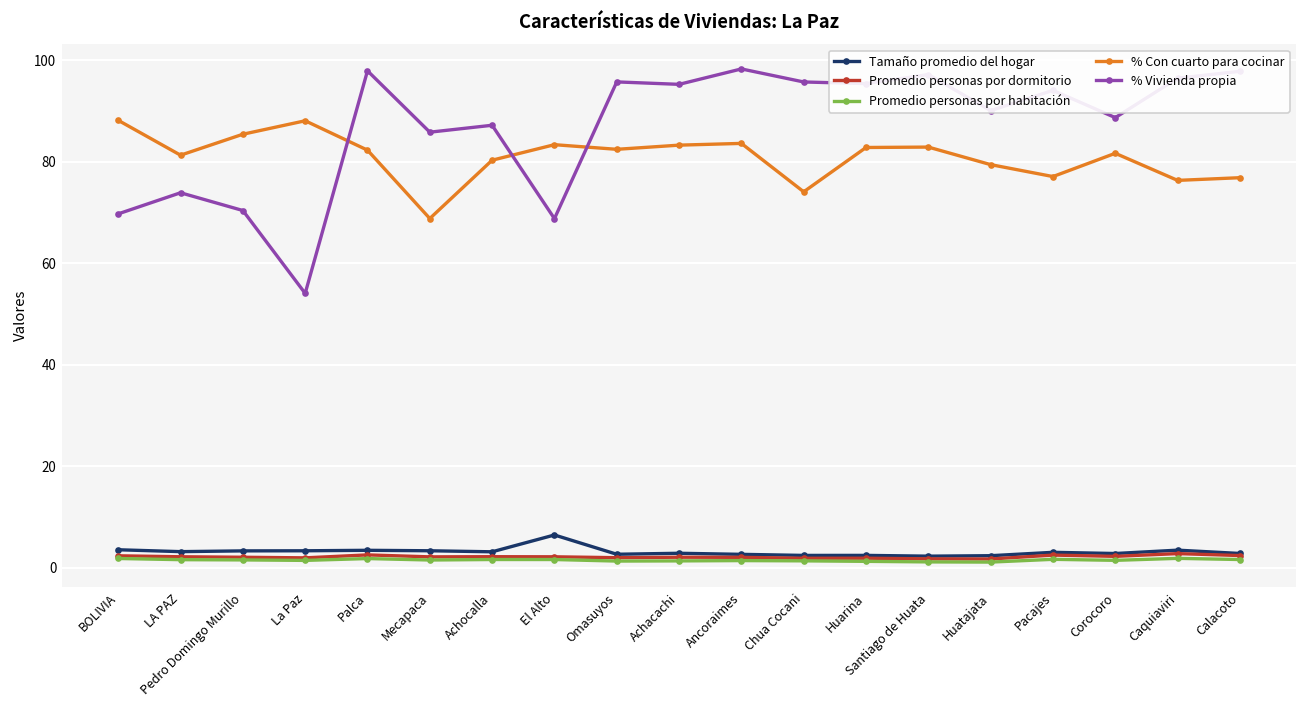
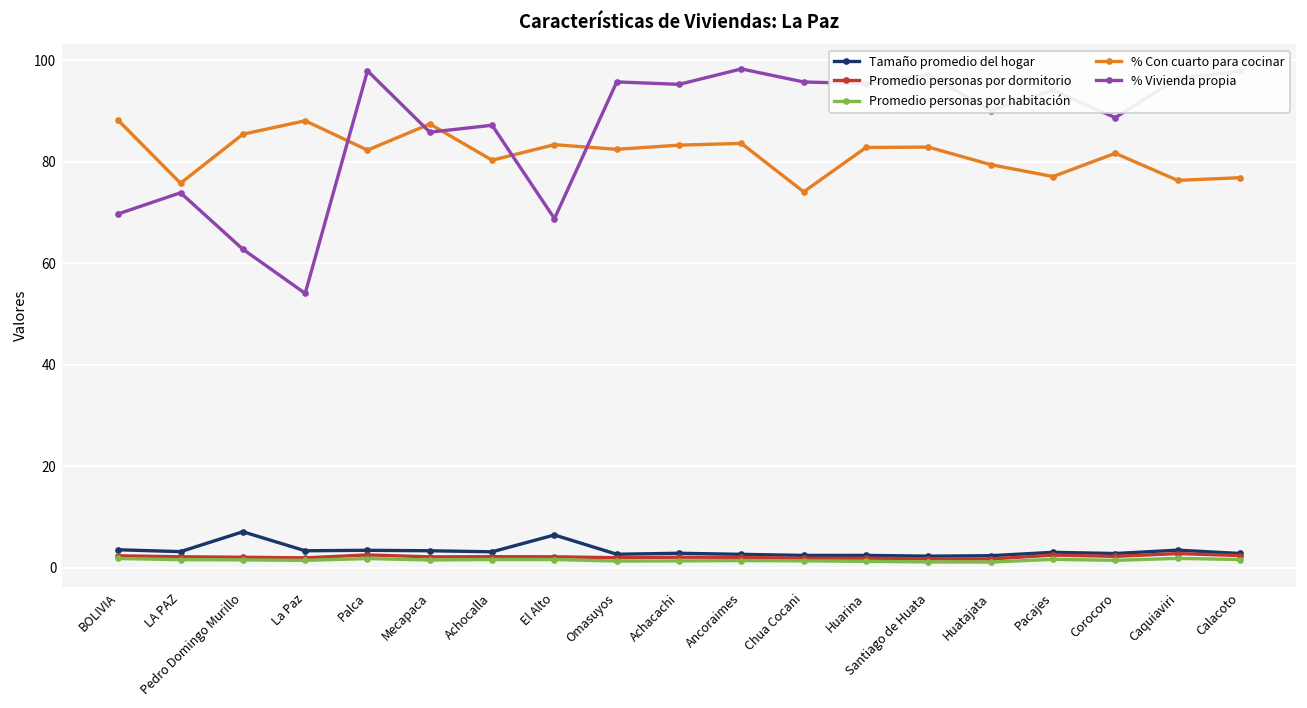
% Con cuarto para cocinar, LA PAZ: 81 -> 76
Tamaño promedio del hogar, Pedro Domingo Murillo: 3 -> 7
% Vivienda propia, Pedro Domingo Murillo: 70 -> 63
% Con cuarto para cocinar, Mecapaca: 69 -> 87
